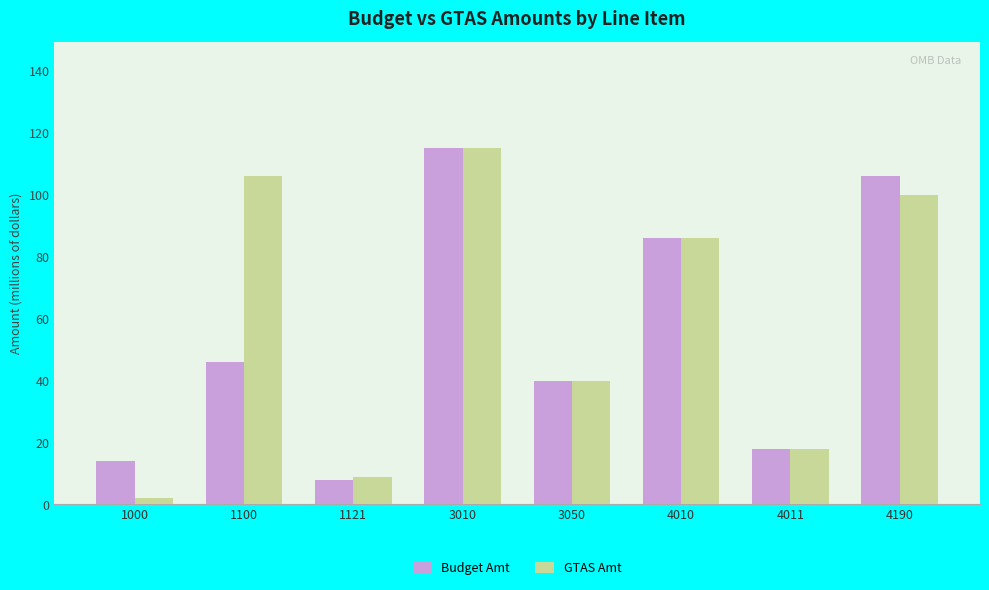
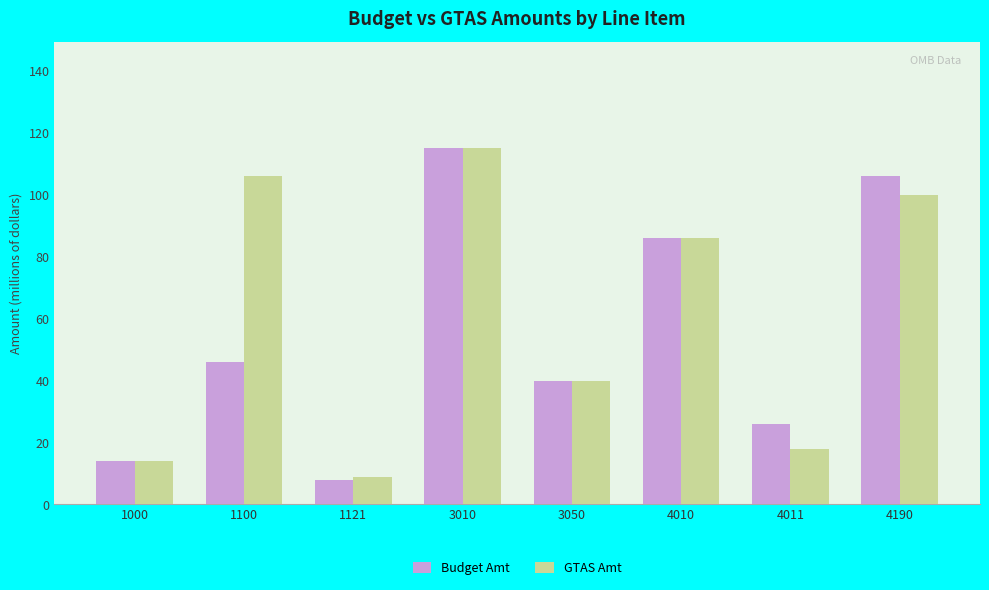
GTAS Amt, 1000: 2 -> 14
Budget Amt, 4011: 18 -> 26
